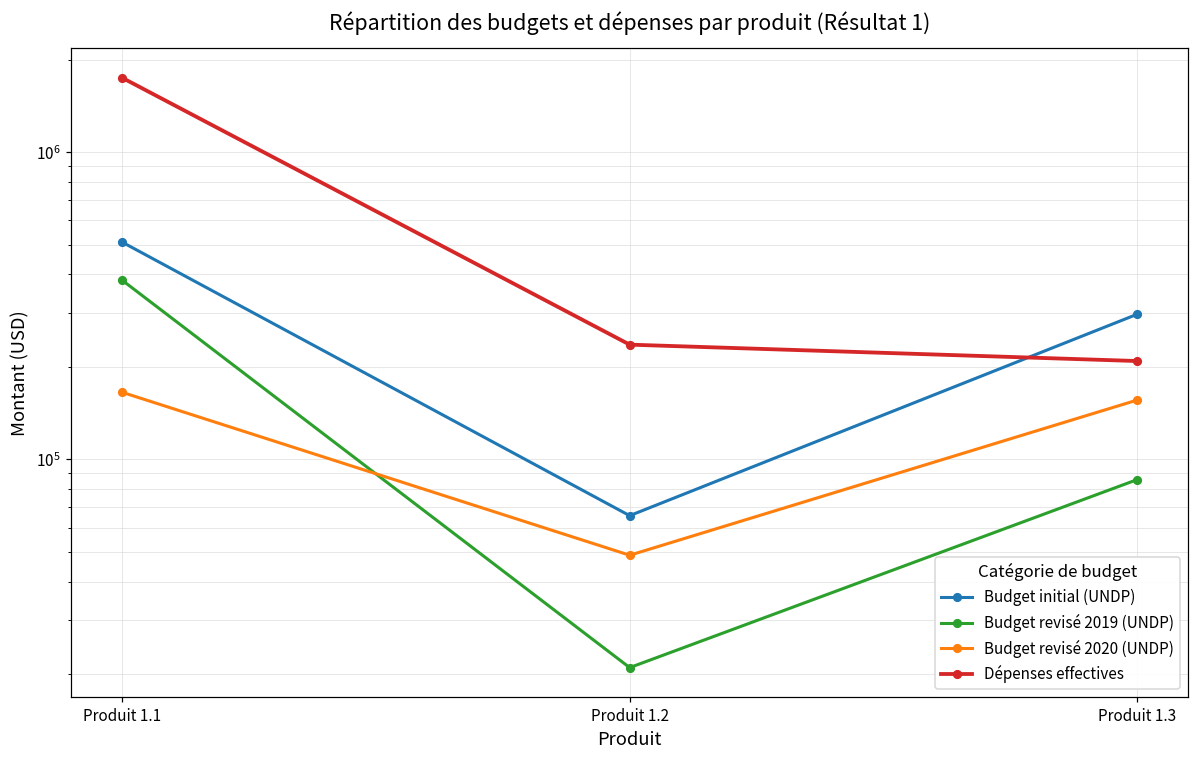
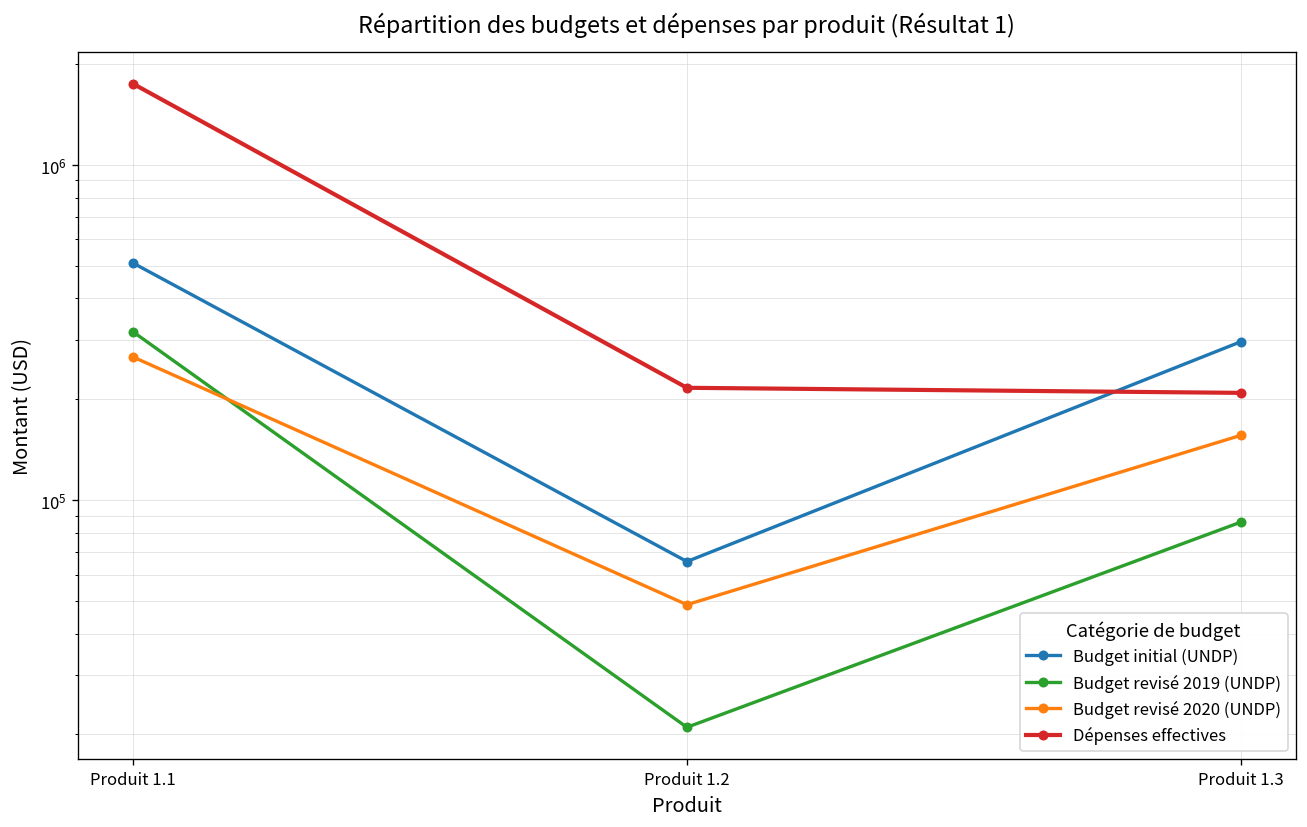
Budget revisé 2019 (UNDP), Produit 1.1: 380000 -> 320000
Budget revisé 2020 (UNDP), Produit 1.1: 170000 -> 270000
Dépenses effectives, Produit 1.2: 240000 -> 220000
